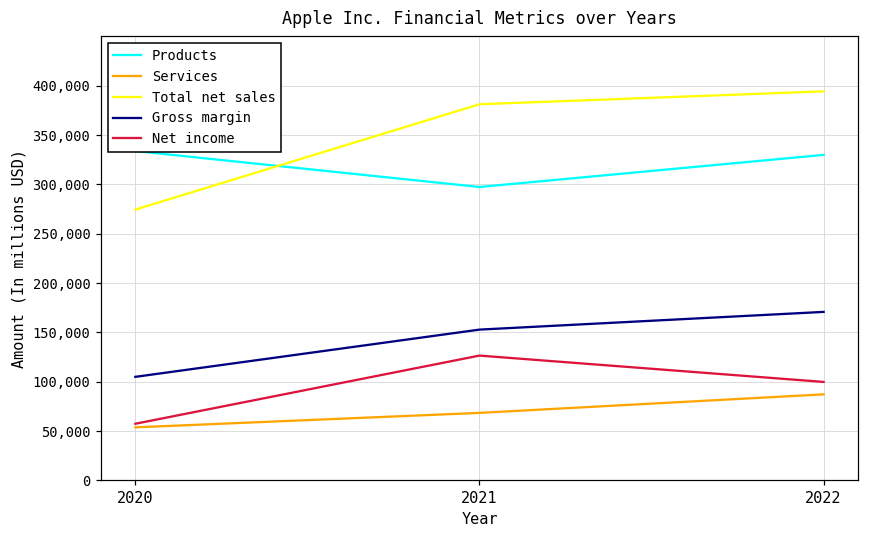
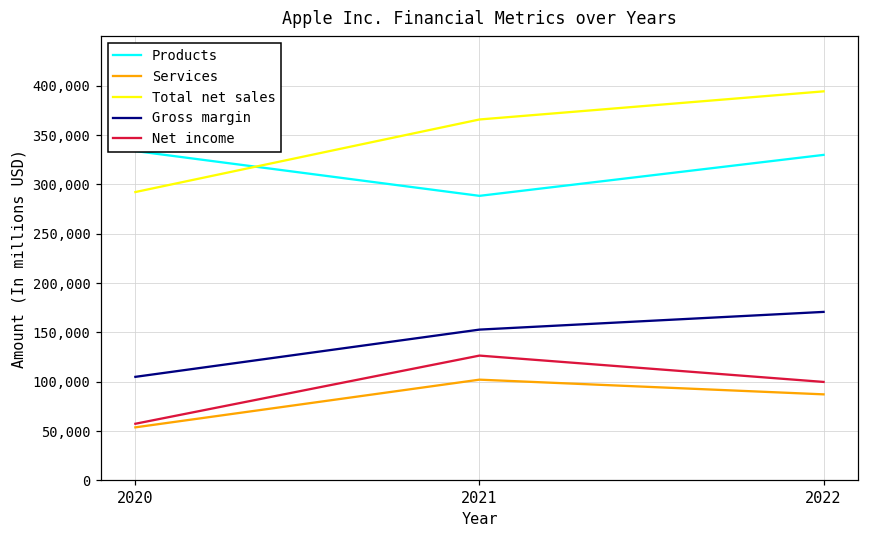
Total net sales, 2020: 270,000 -> 290,000
Products, 2021: 300,000 -> 290,000
Services, 2021: 70,000 -> 100,000
Total net sales, 2021: 380,000 -> 370,000
